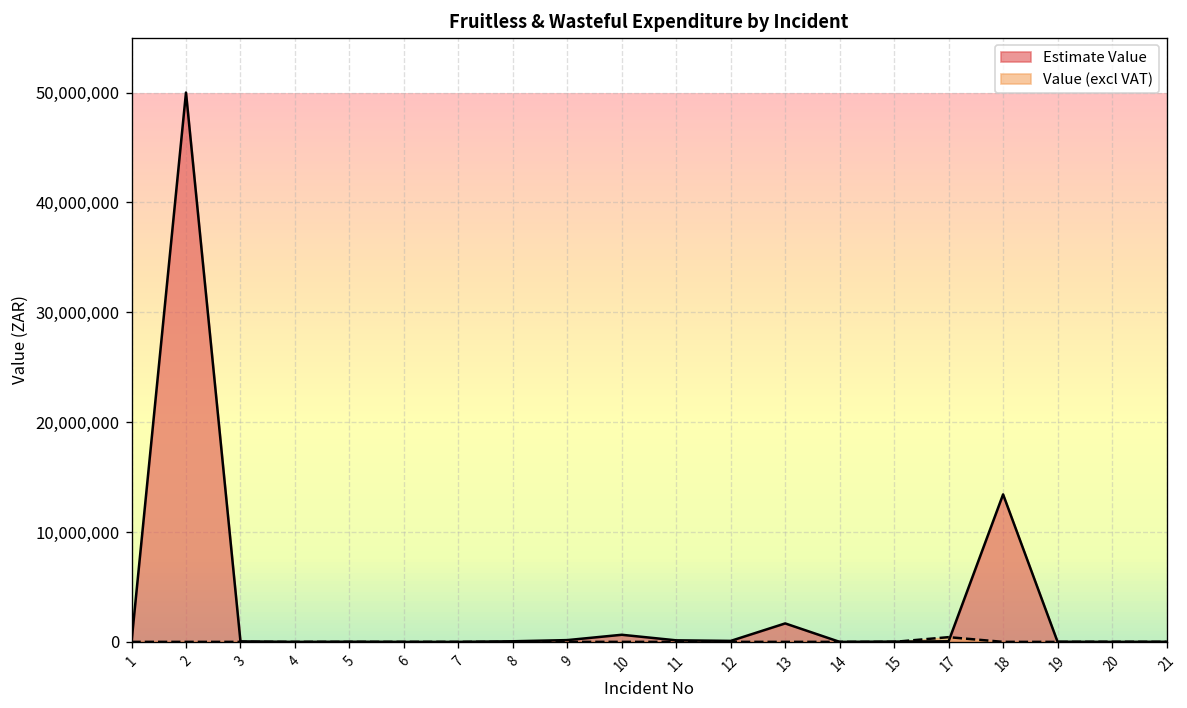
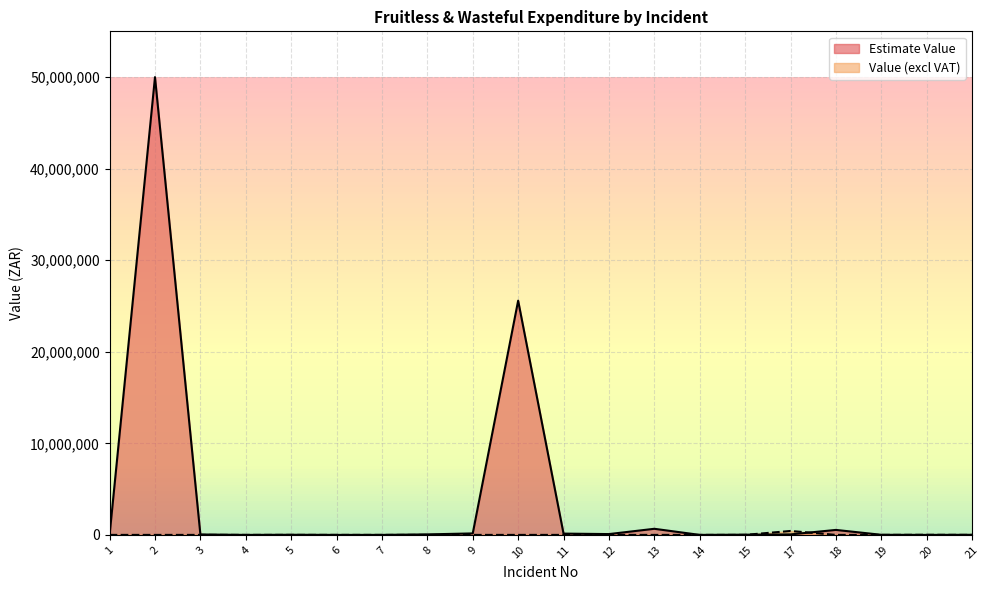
Estimate Value, 10: 1,000,000 -> 26,000,000
Estimate Value, 13: 2,000,000 -> 1,000,000
Estimate Value, 18: 13,000,000 -> 1,000,000
